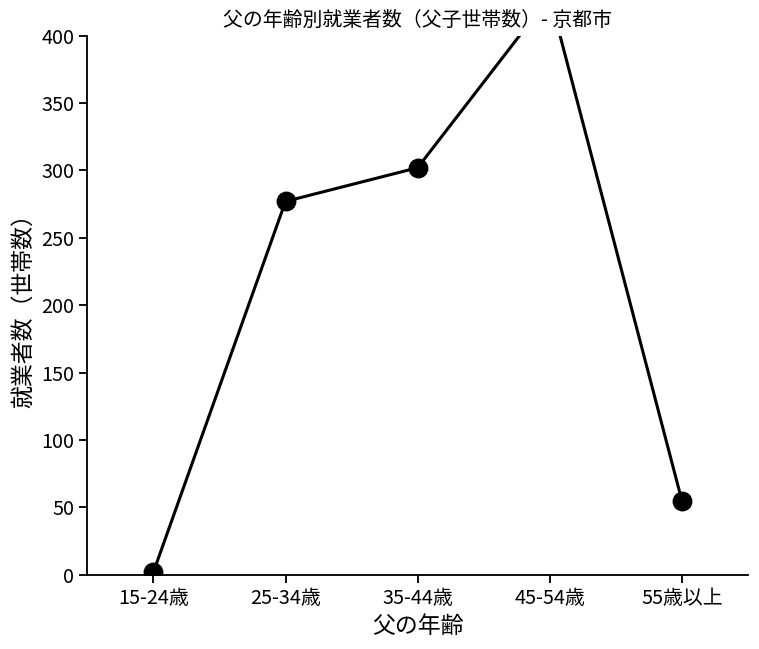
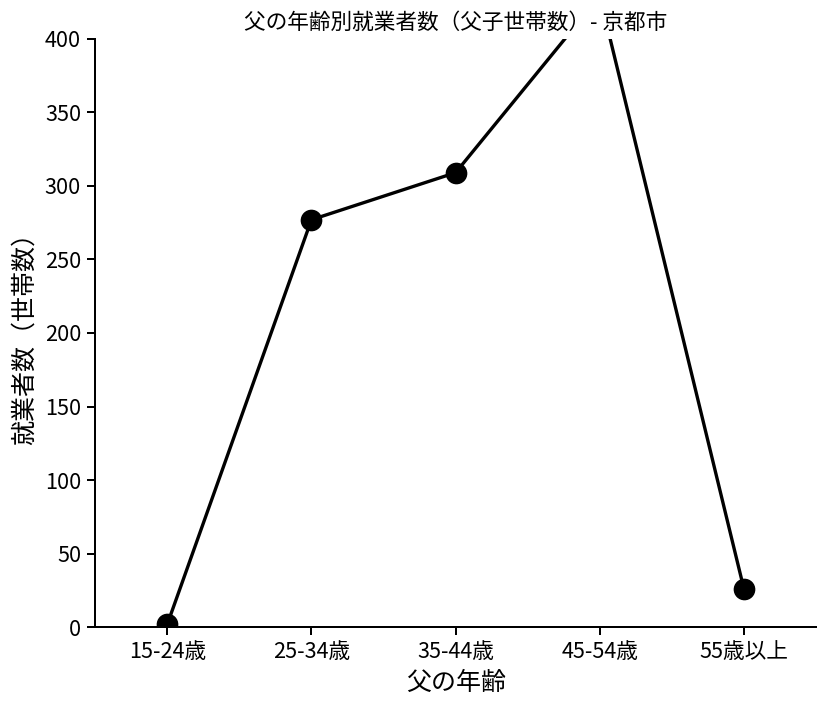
35-44歳: 302 -> 309
55歳以上: 55 -> 26
